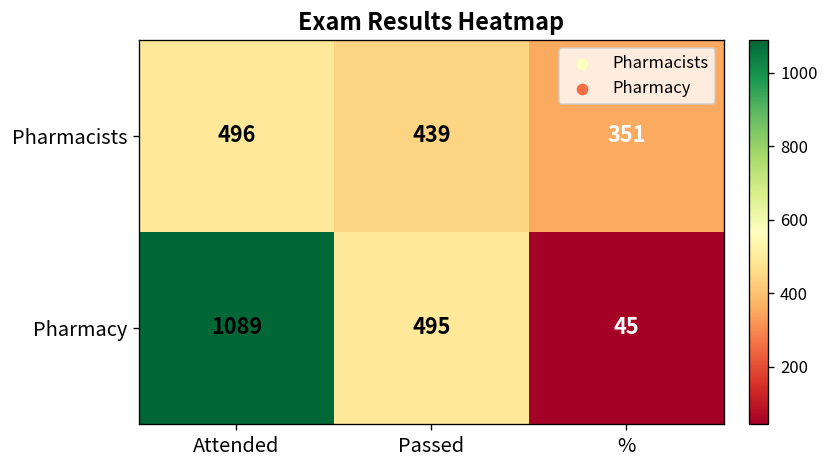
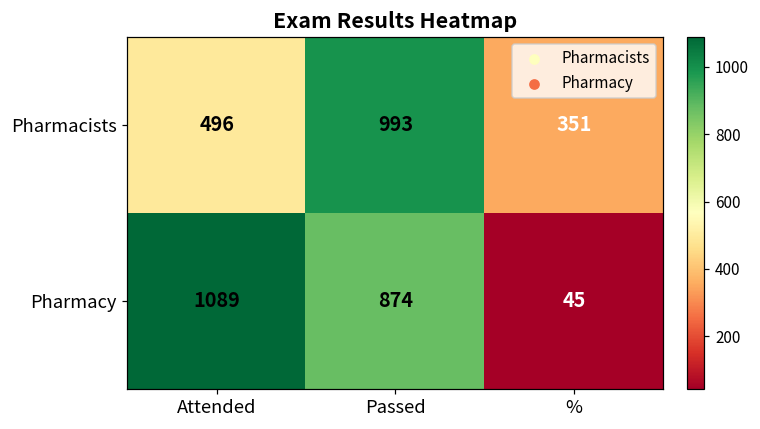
Pharmacists, Passed: 439 -> 993
Pharmacy, Passed: 495 -> 874
